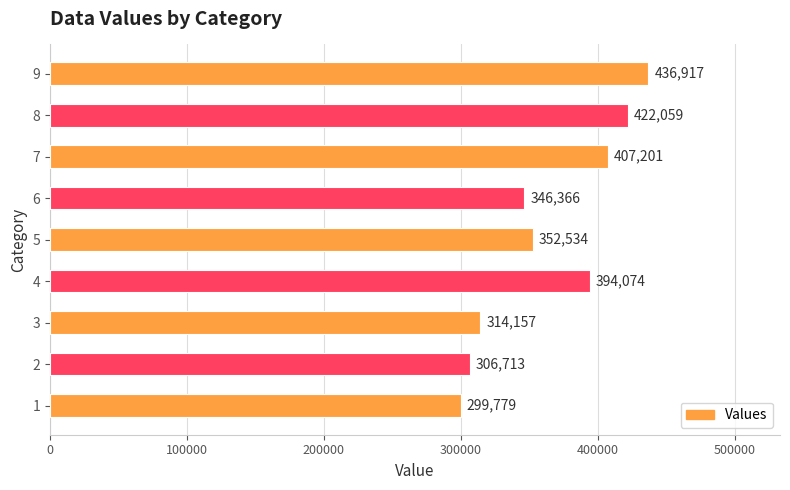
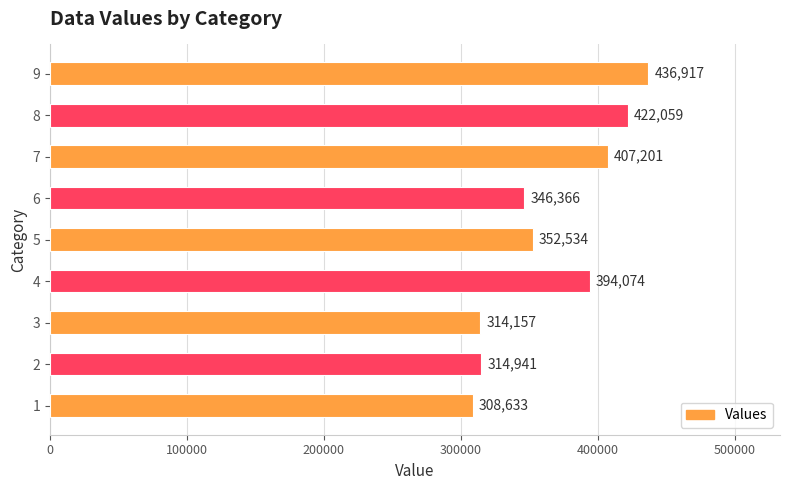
2: 306,713 -> 314,941
1: 299,779 -> 308,633
